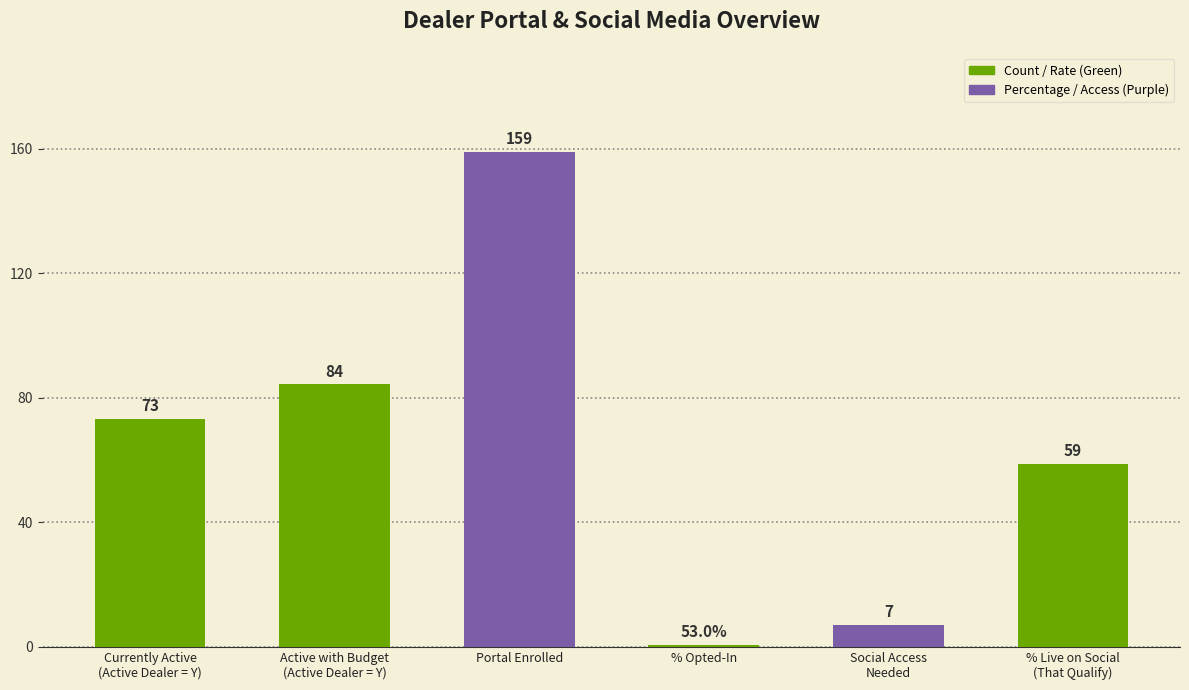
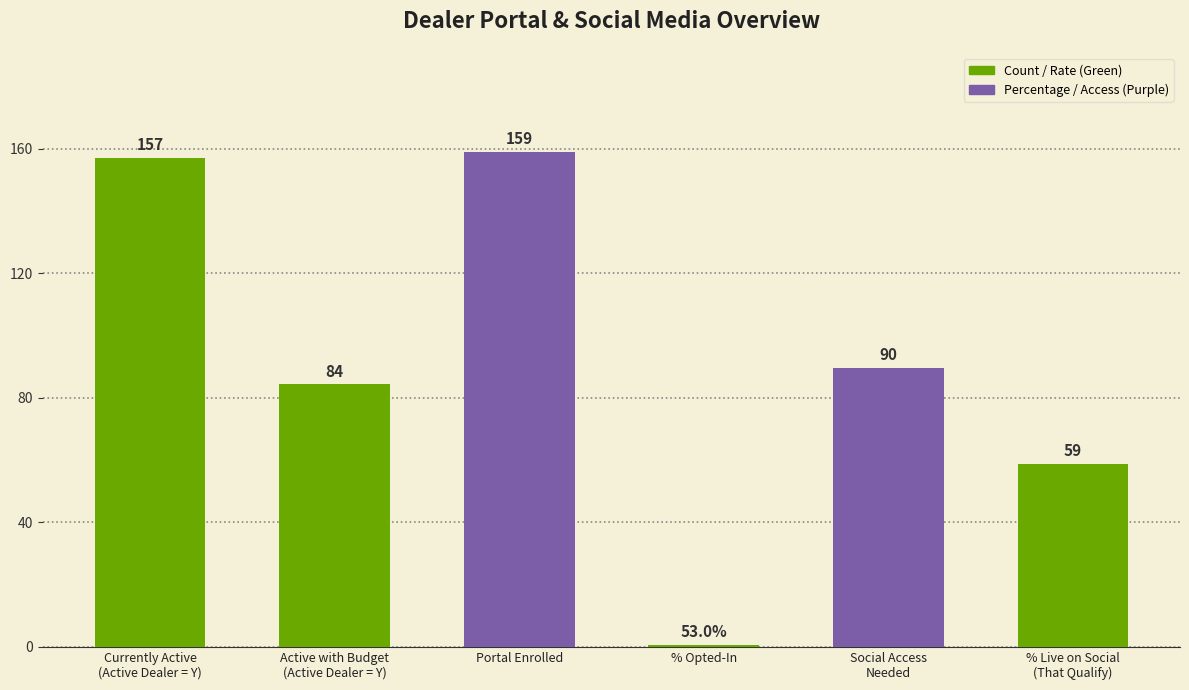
Currently Active (Active Dealer = Y): 73 -> 157
Social Access Needed: 7 -> 90
